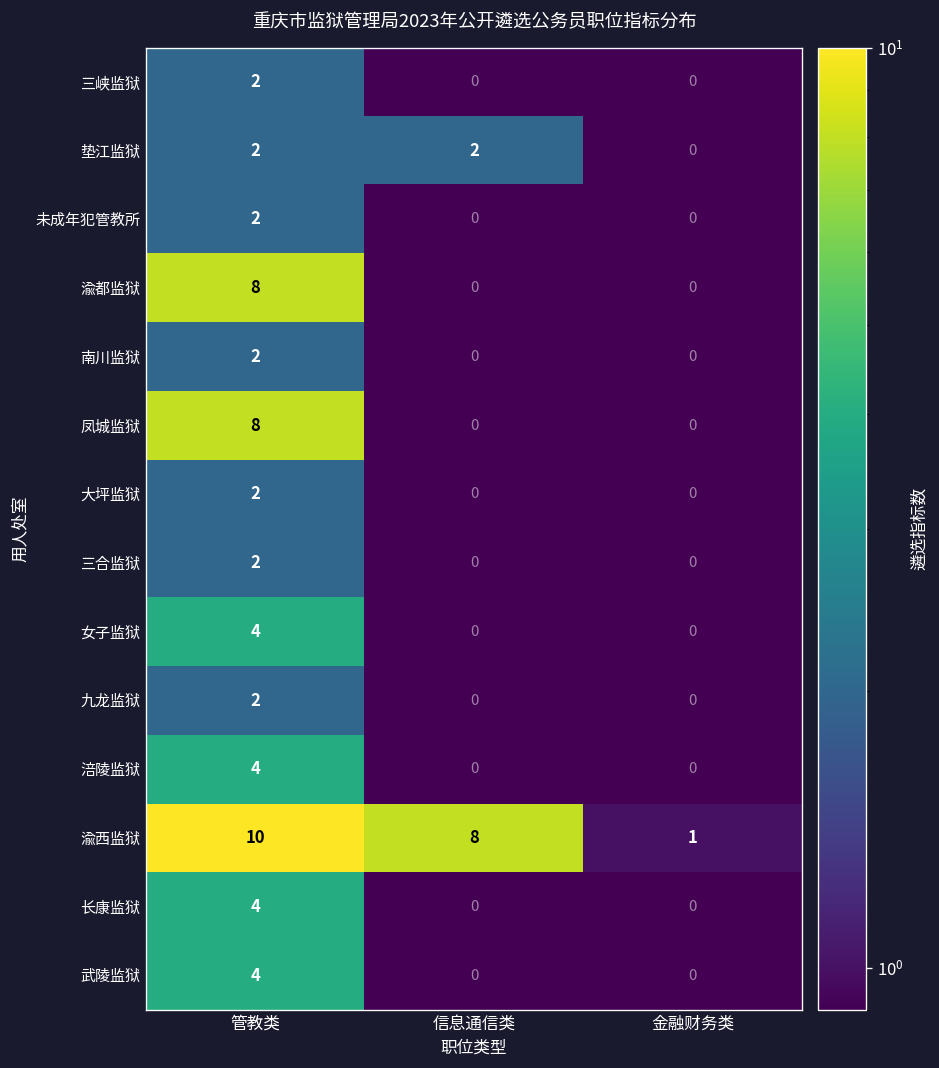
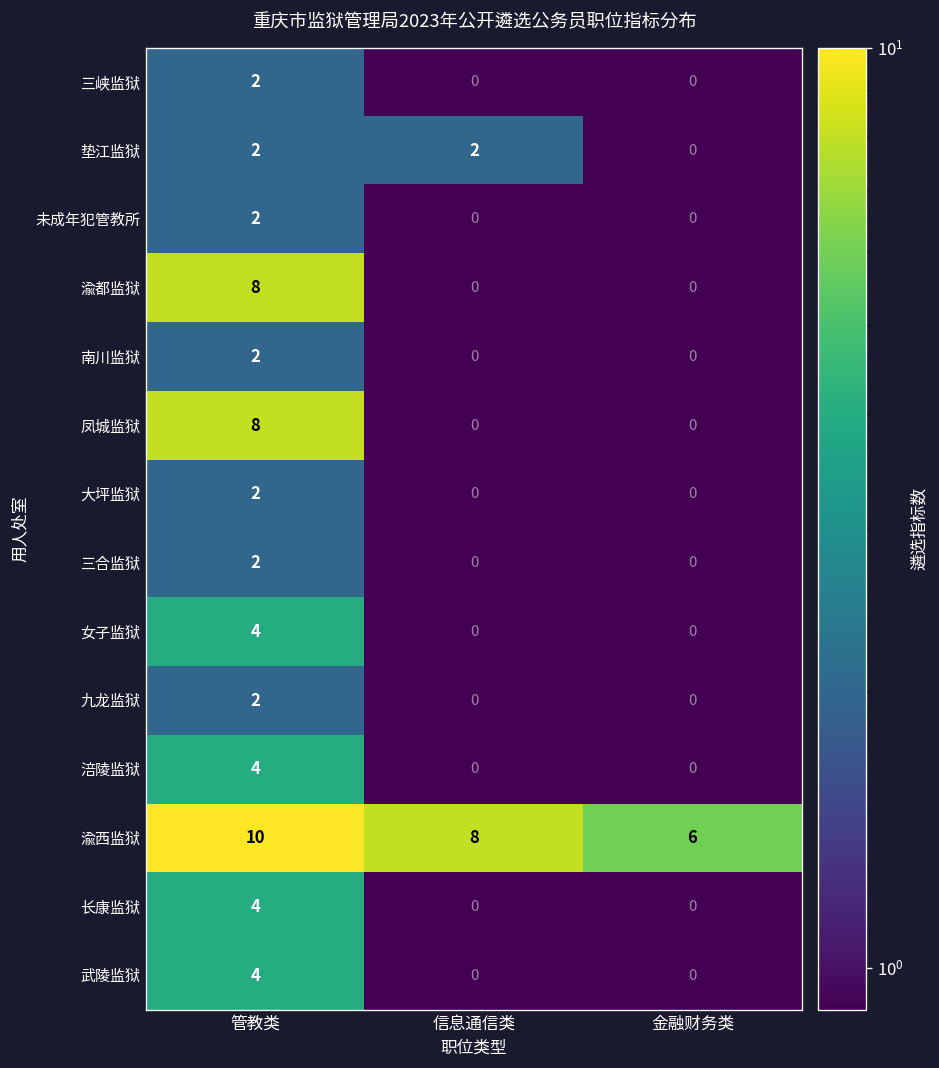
渝西监狱, 金融财务类: 1 -> 6
